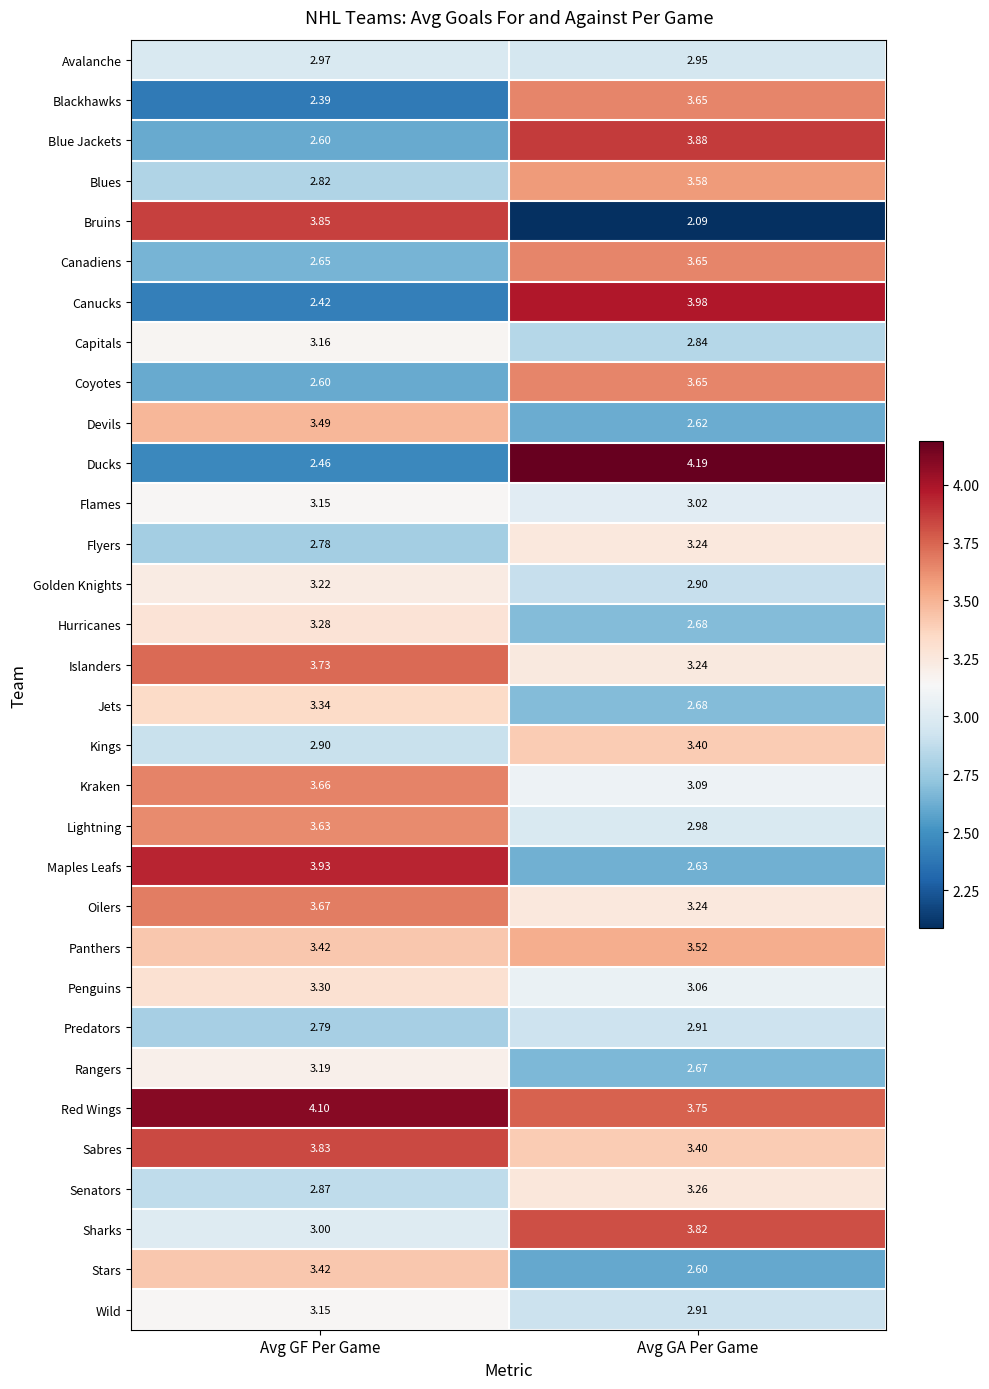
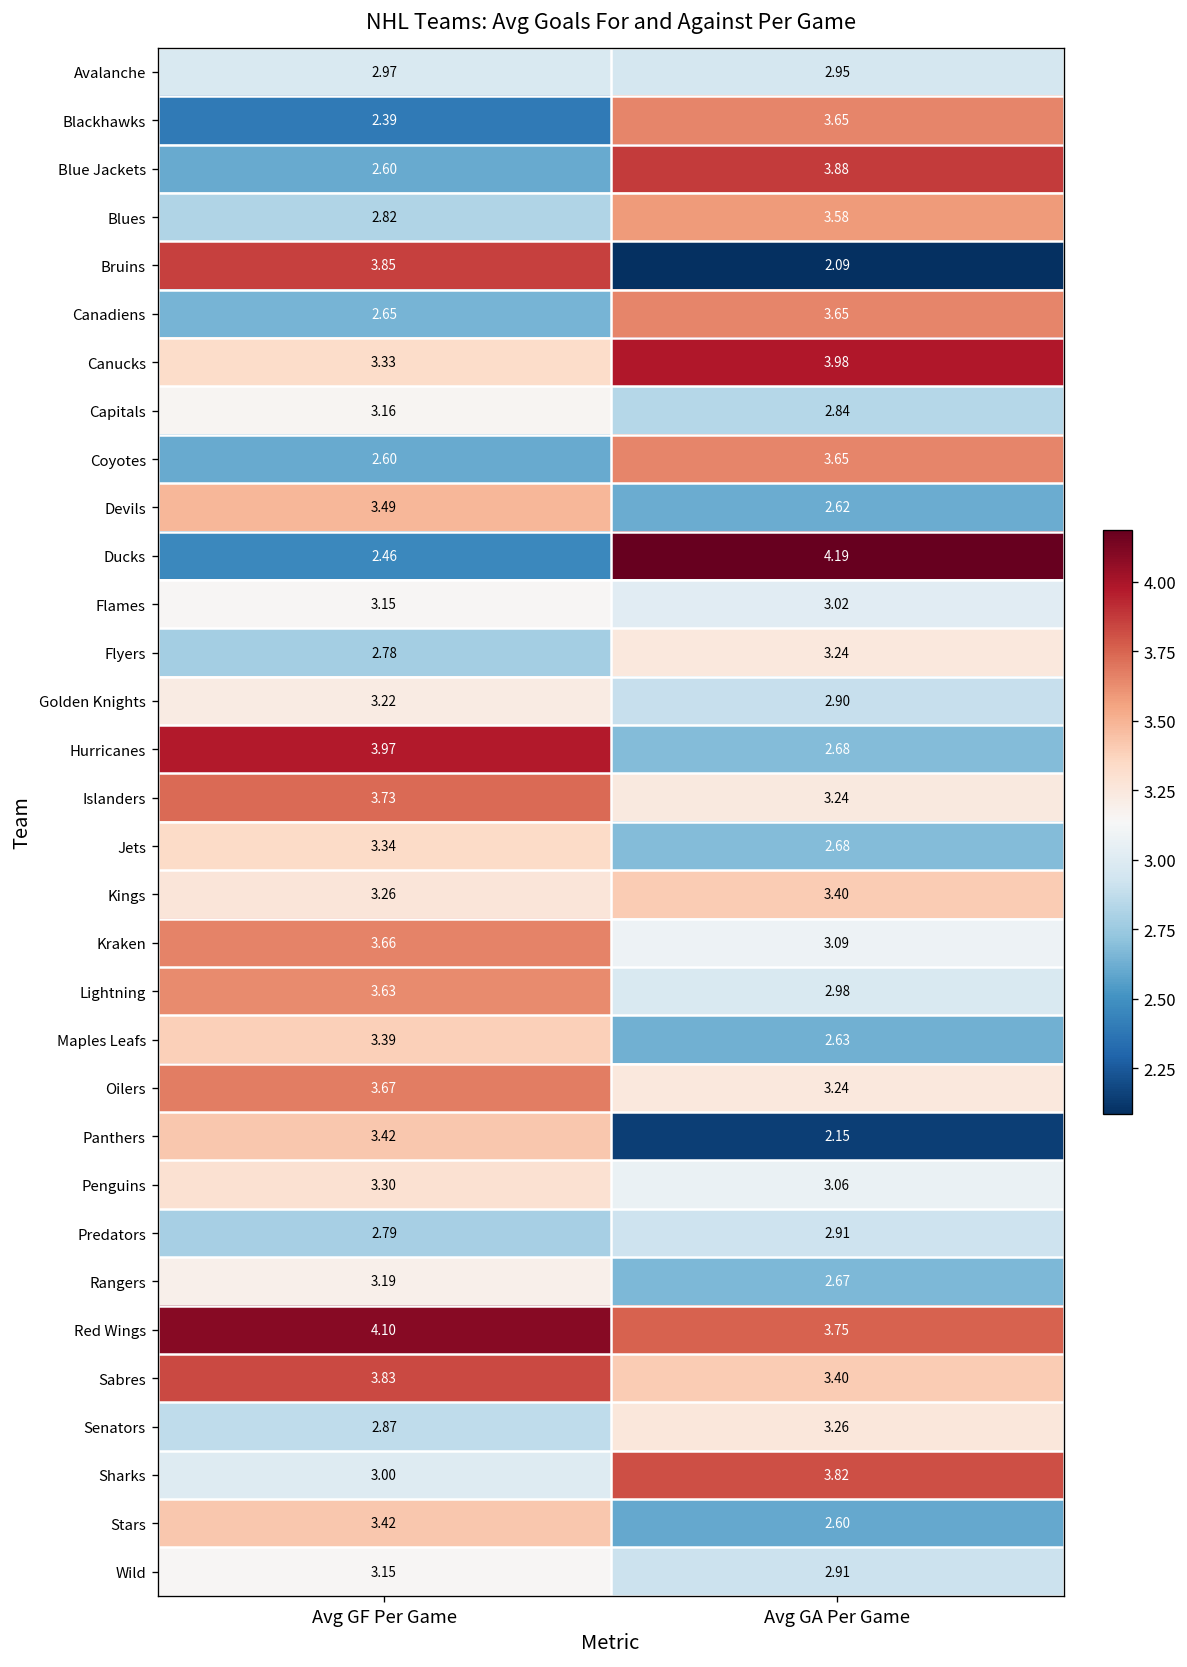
Canucks, Avg GF Per Game: 2.42 -> 3.33
Hurricanes, Avg GF Per Game: 3.28 -> 3.97
Kings, Avg GF Per Game: 2.90 -> 3.26
Maples Leafs, Avg GF Per Game: 3.93 -> 3.39
Panthers, Avg GA Per Game: 3.52 -> 2.15
